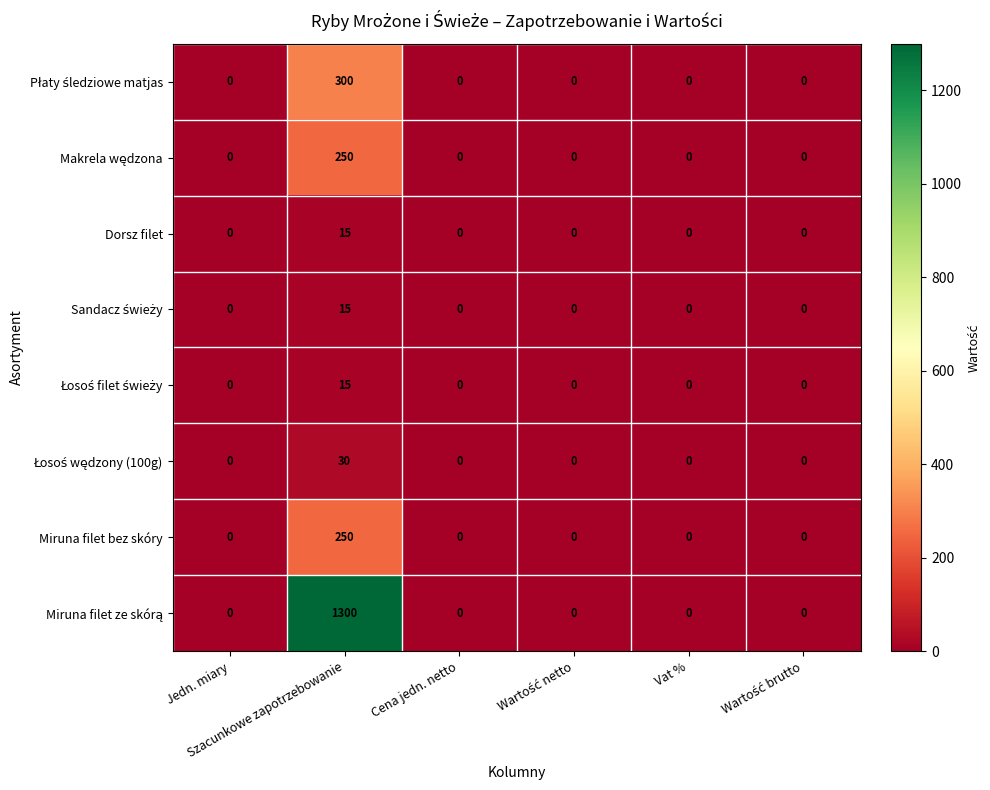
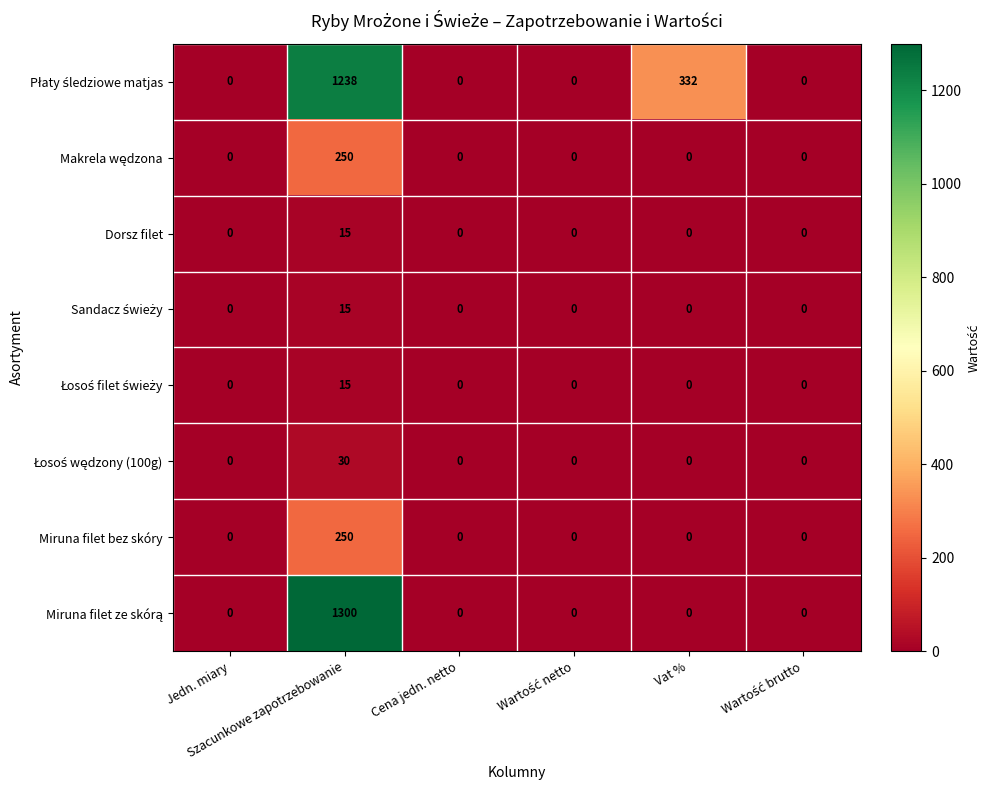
Płaty śledziowe matjas, Szacunkowe zapotrzebowanie: 300 -> 1238
Płaty śledziowe matjas, Vat %: 0 -> 332
